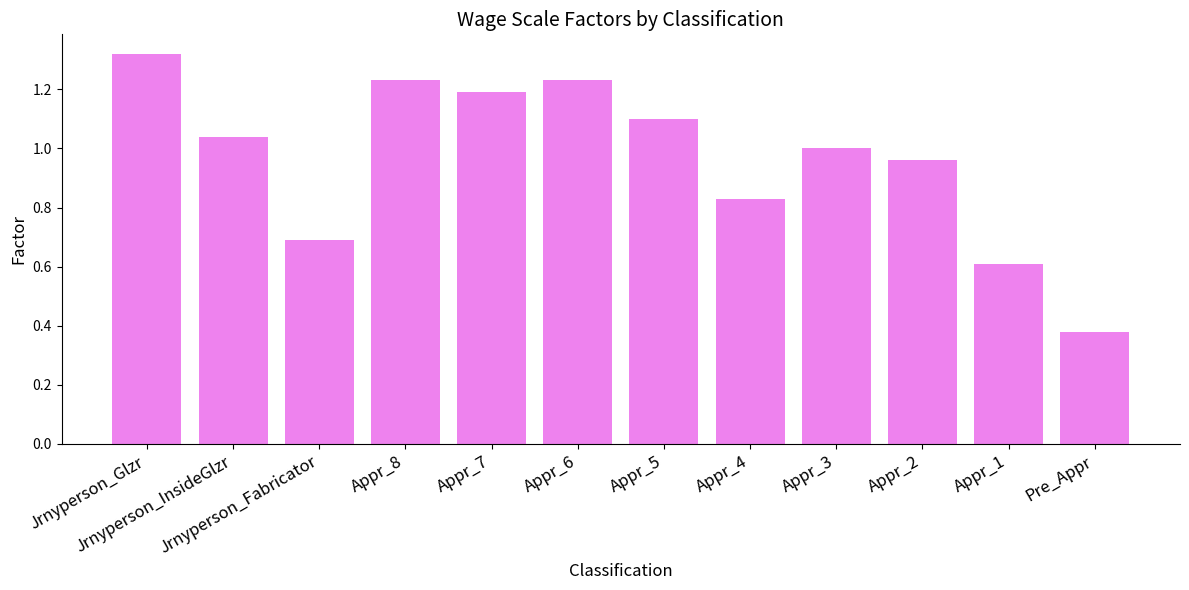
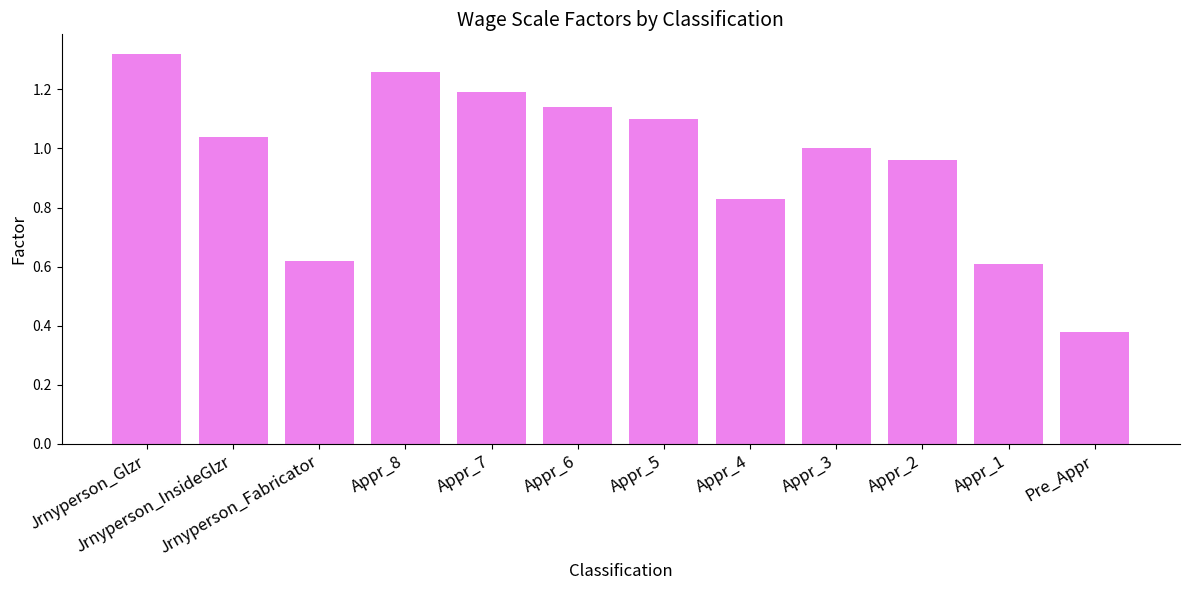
Jrnyperson_Fabricator: 0.69 -> 0.62
Appr_8: 1.23 -> 1.26
Appr_6: 1.23 -> 1.14
